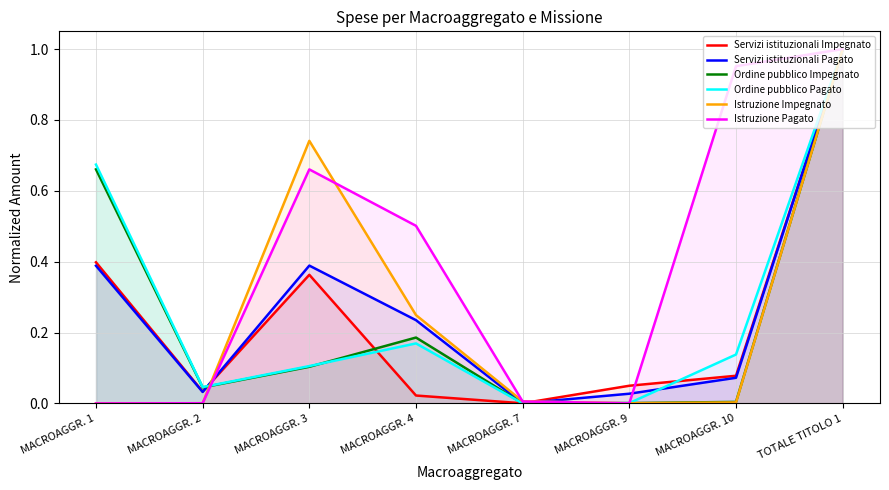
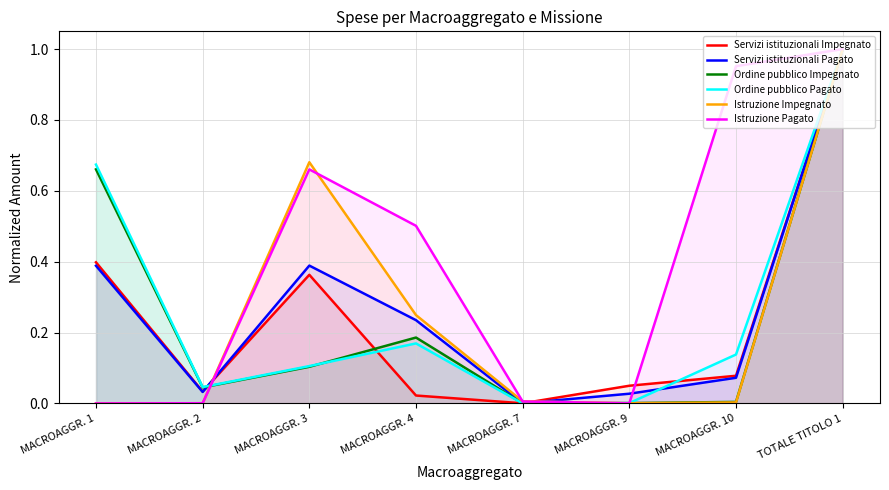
Istruzione Impegnato, MACROAGGR. 3: 0.74 -> 0.68
